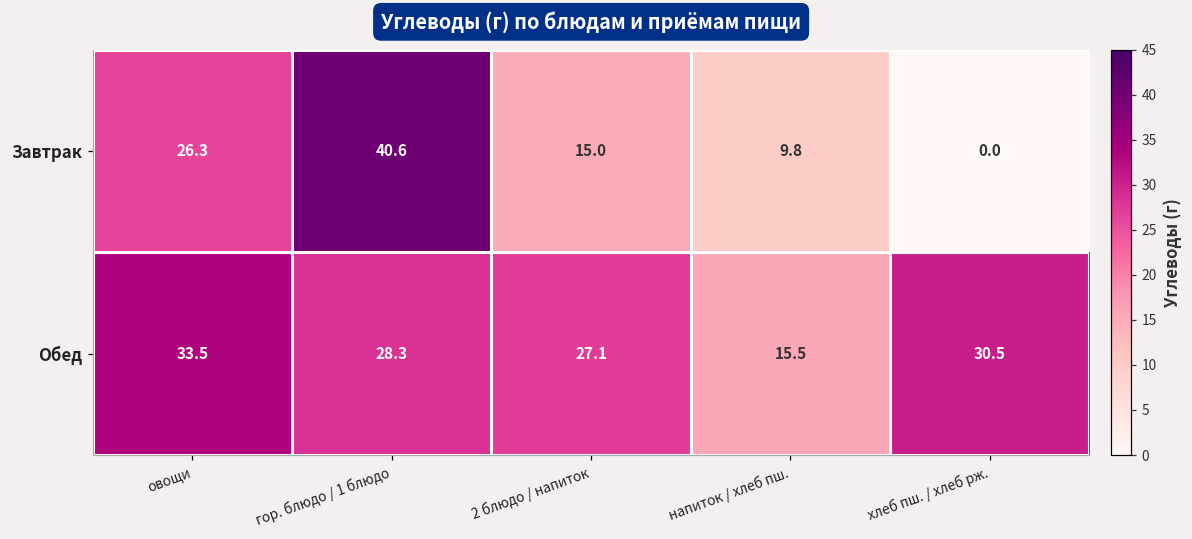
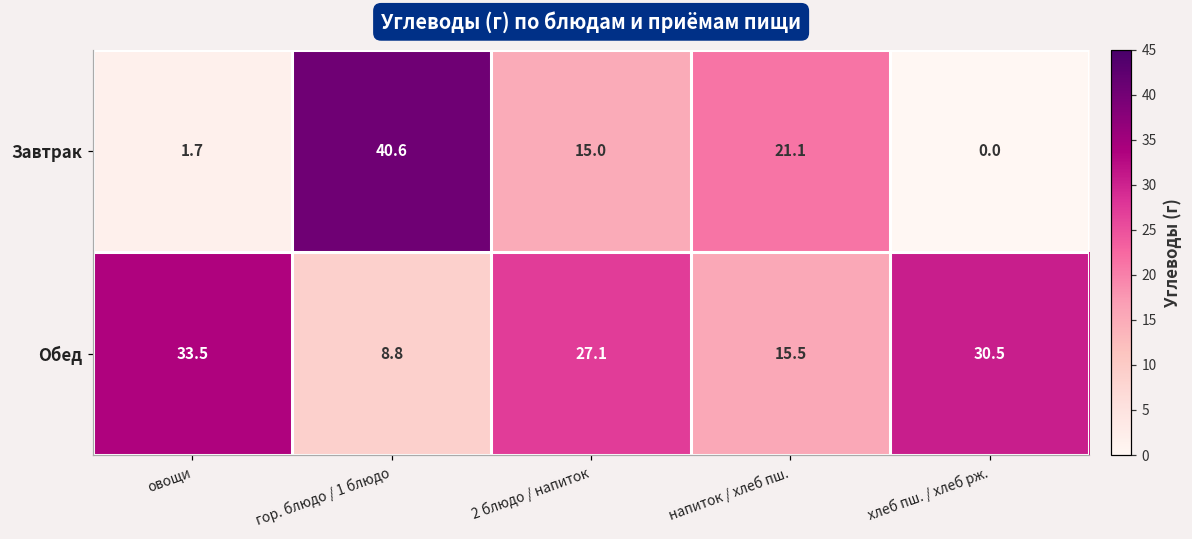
Завтрак, овощи: 26.3 -> 1.7
Завтрак, напиток / хлеб пш.: 9.8 -> 21.1
Обед, гор. блюдо / 1 блюдо: 28.3 -> 8.8
